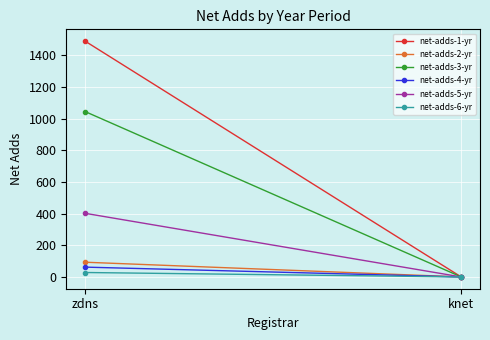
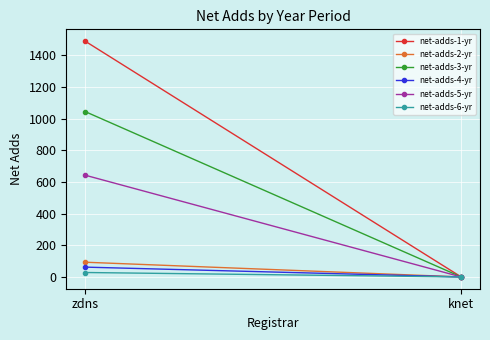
net-adds-5-yr, zdns: 400 -> 640
